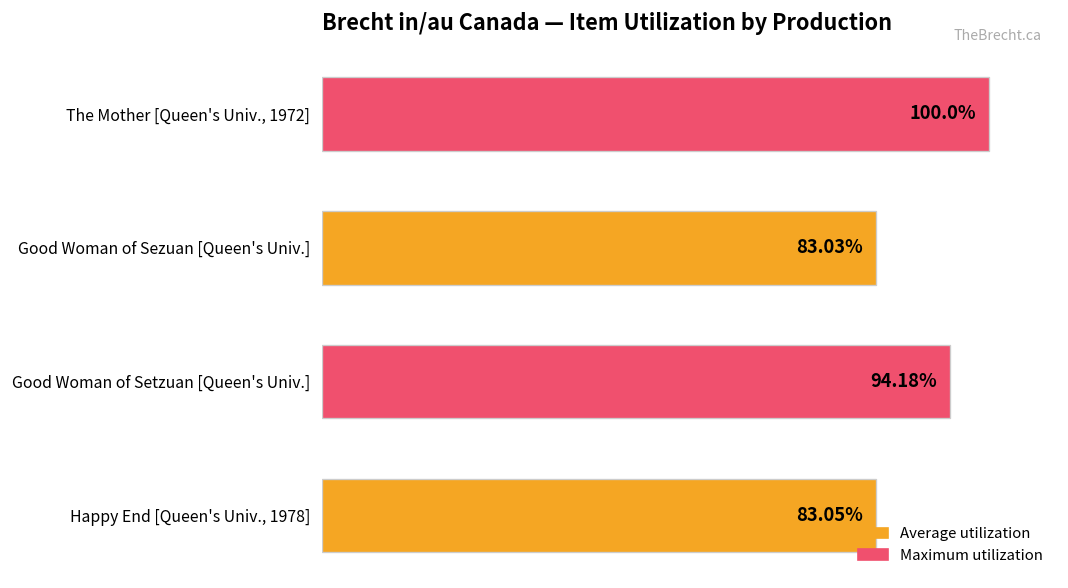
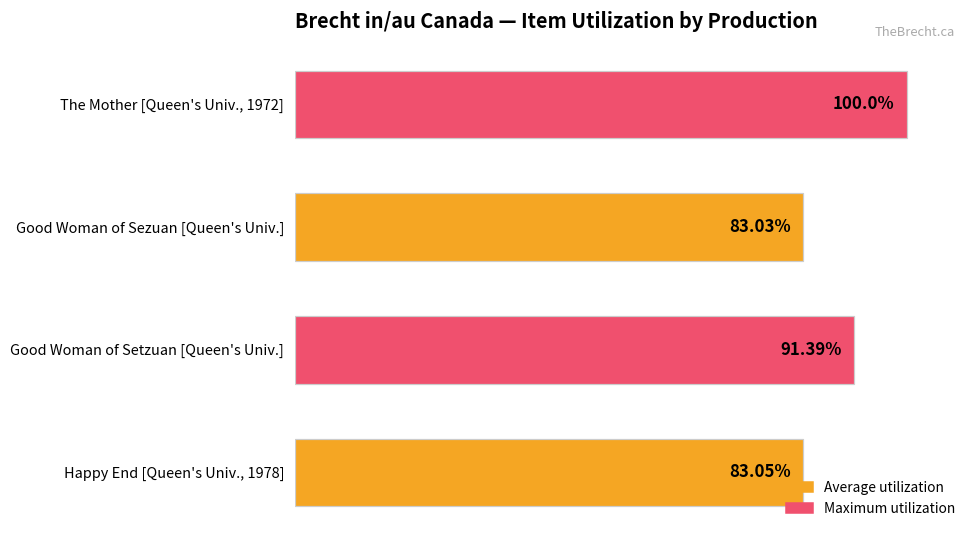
Good Woman of Setzuan [Queen's Univ.]: 94.18% -> 91.39%
